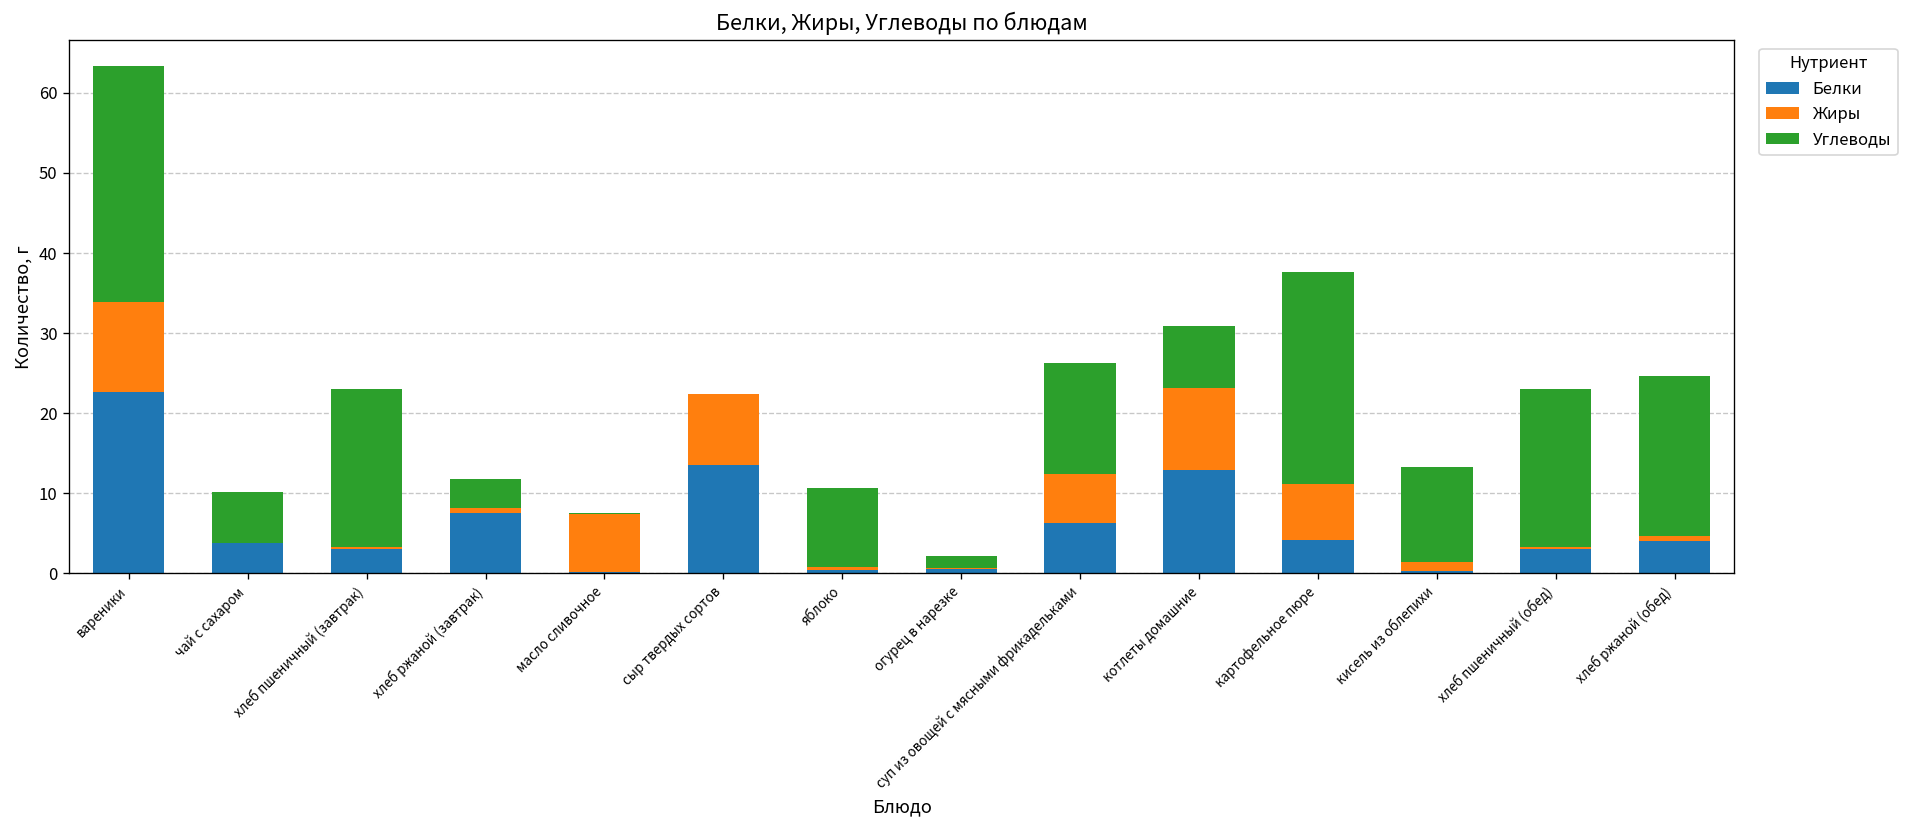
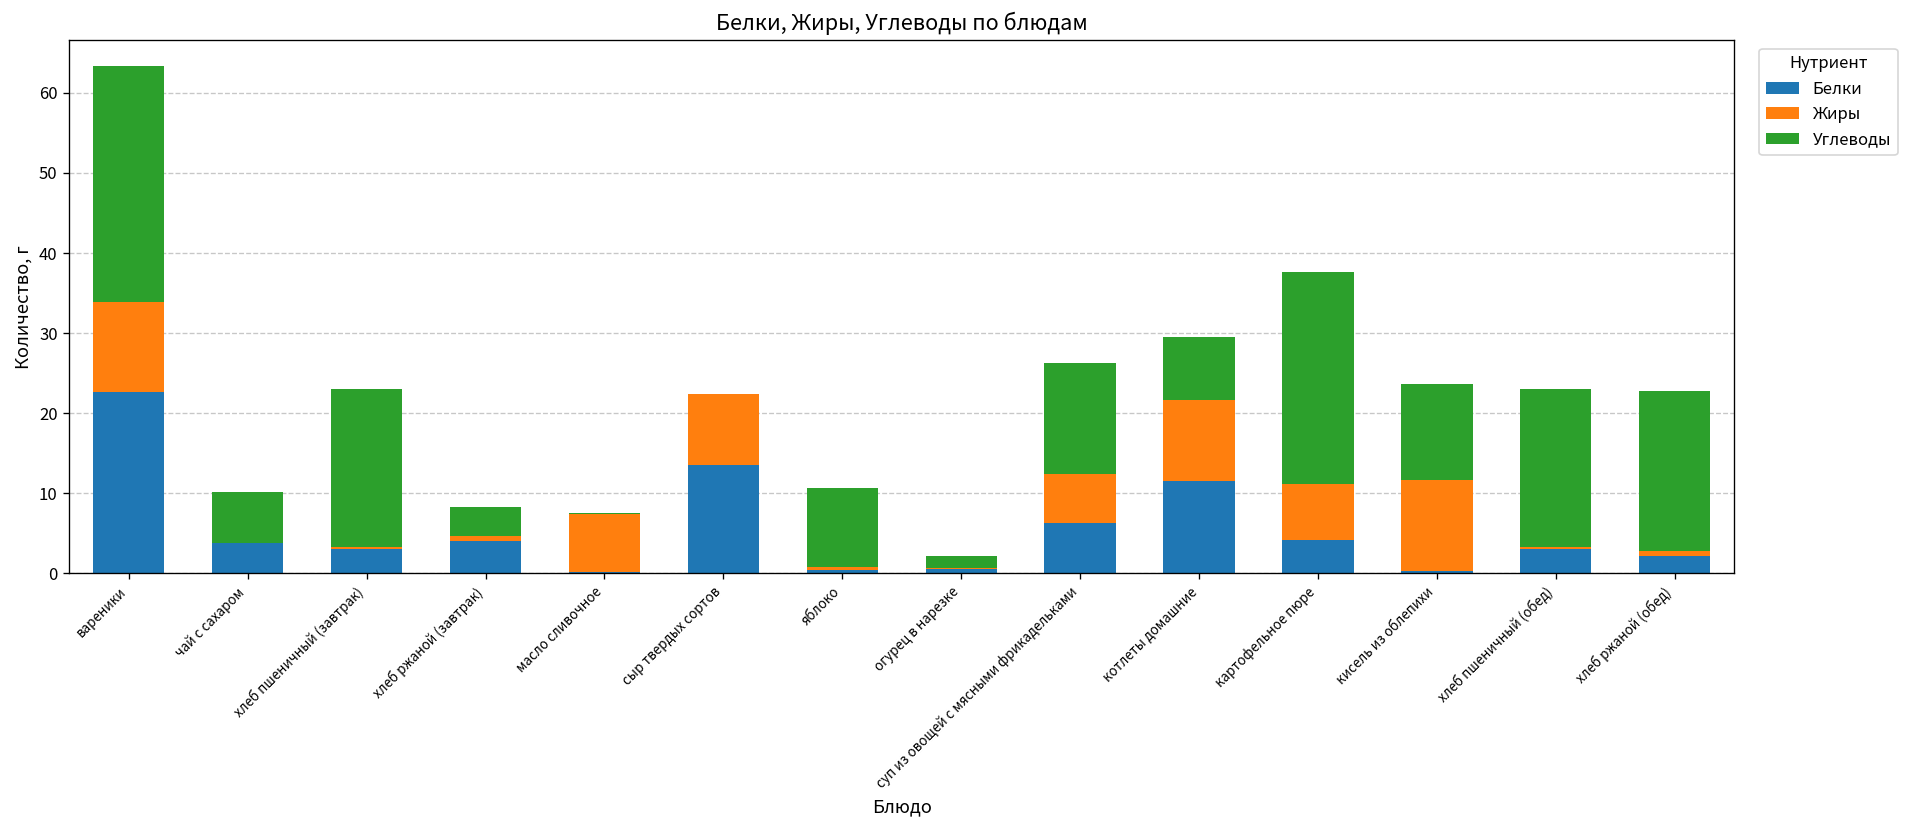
Белки, хлеб ржаной (завтрак): 8 -> 4
Белки, котлеты домашние: 13 -> 12
Жиры, кисель из облепихи: 1 -> 11
Белки, хлеб ржаной (обед): 4 -> 2
